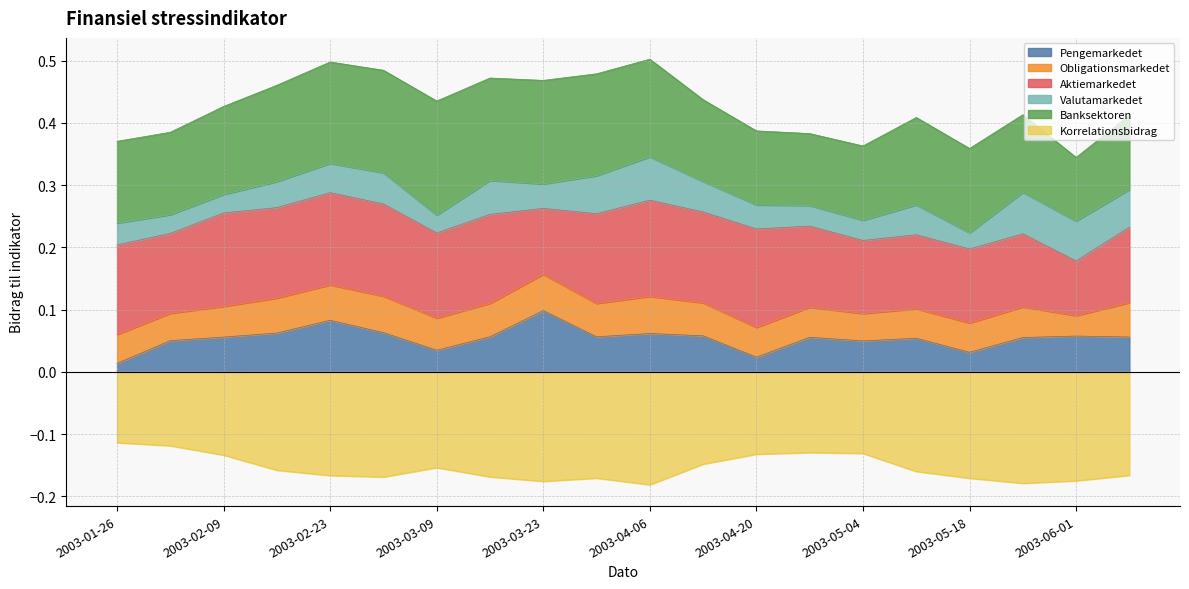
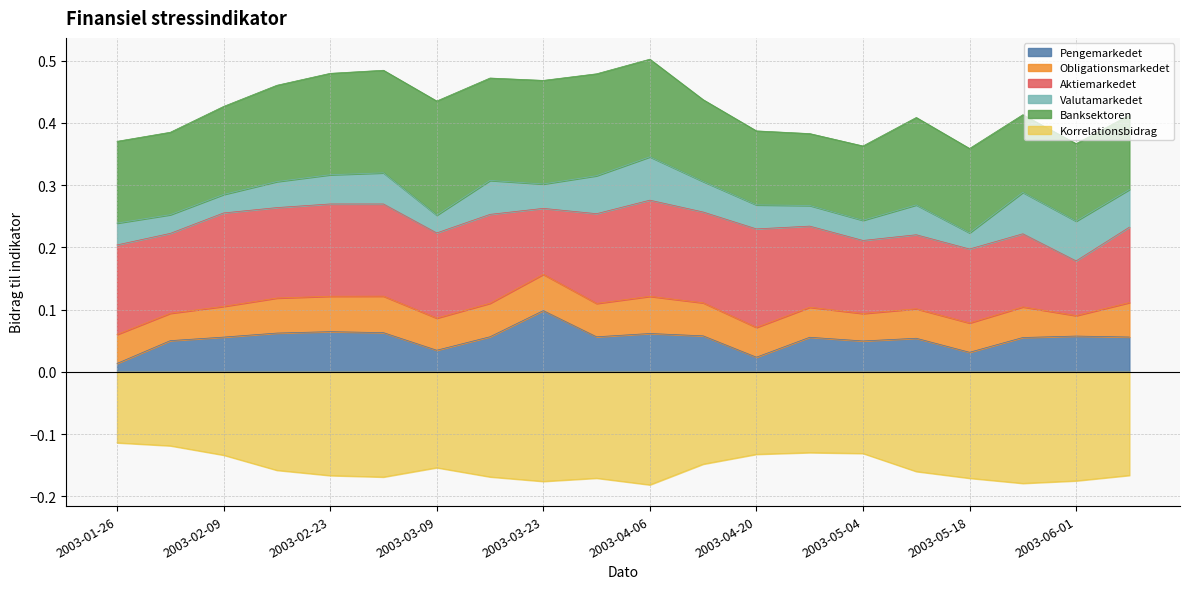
Pengemarkedet, 2003-02-23: 0.08 -> 0.06
Banksektoren, 2003-06-01: 0.10 -> 0.12
